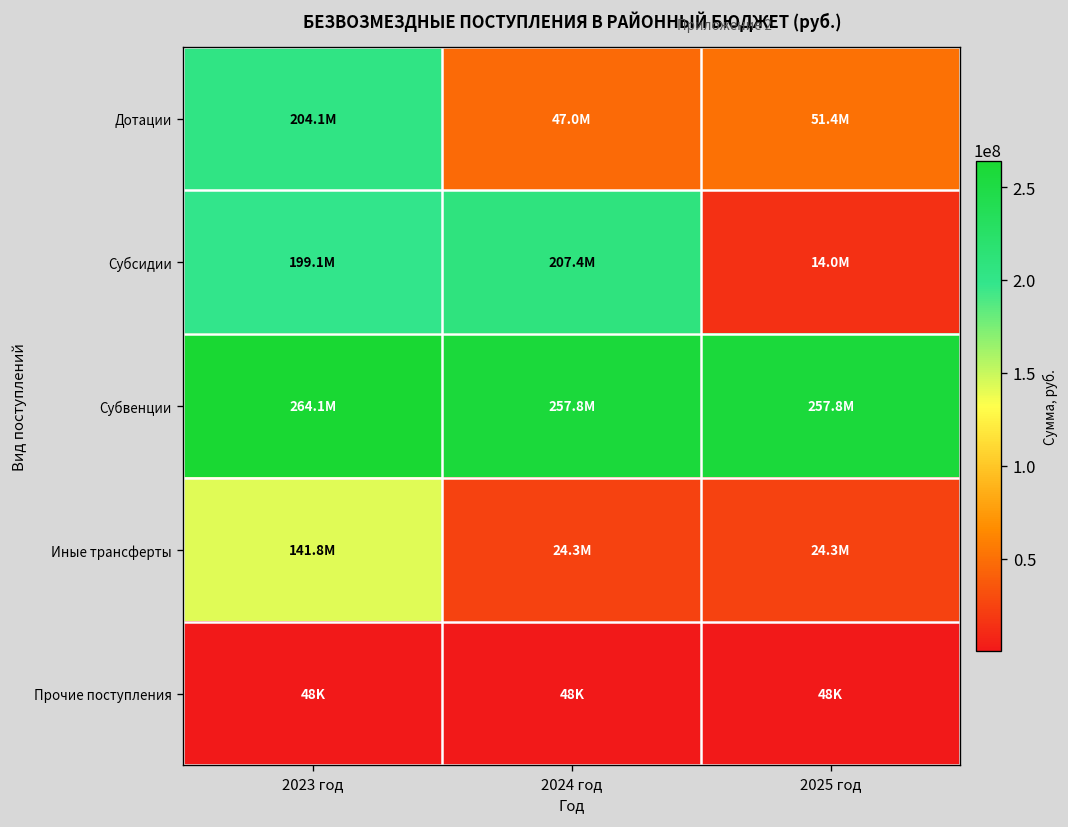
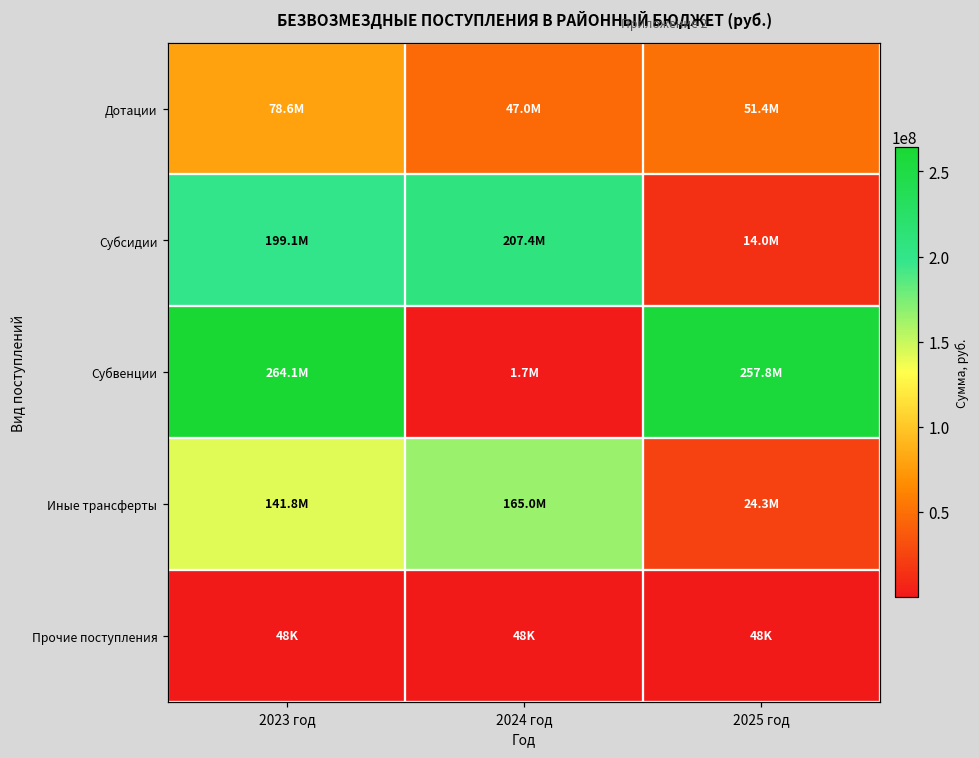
Дотации, 2023 год: 204.1M -> 78.6M
Субвенции, 2024 год: 257.8M -> 1.7M
Иные трансферты, 2024 год: 24.3M -> 165.0M
